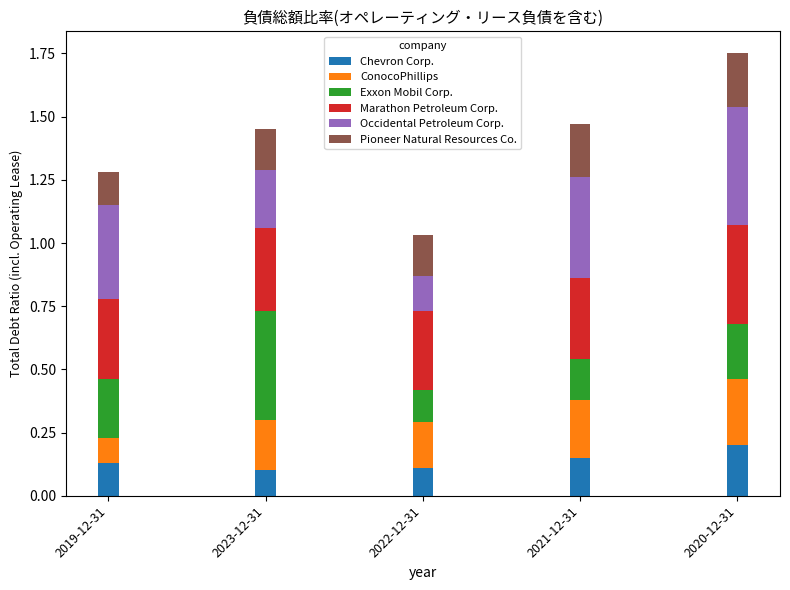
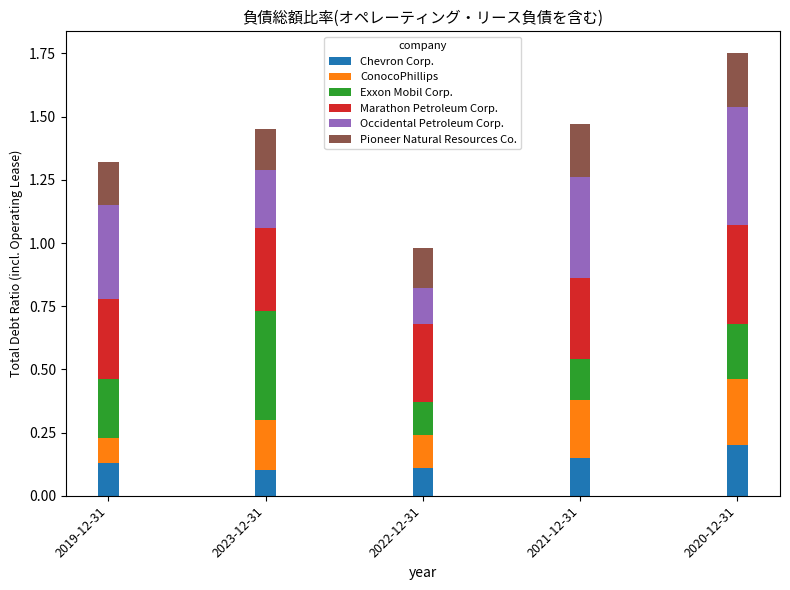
Pioneer Natural Resources Co., 2019-12-31: 0.13 -> 0.17
ConocoPhillips, 2022-12-31: 0.18 -> 0.13
